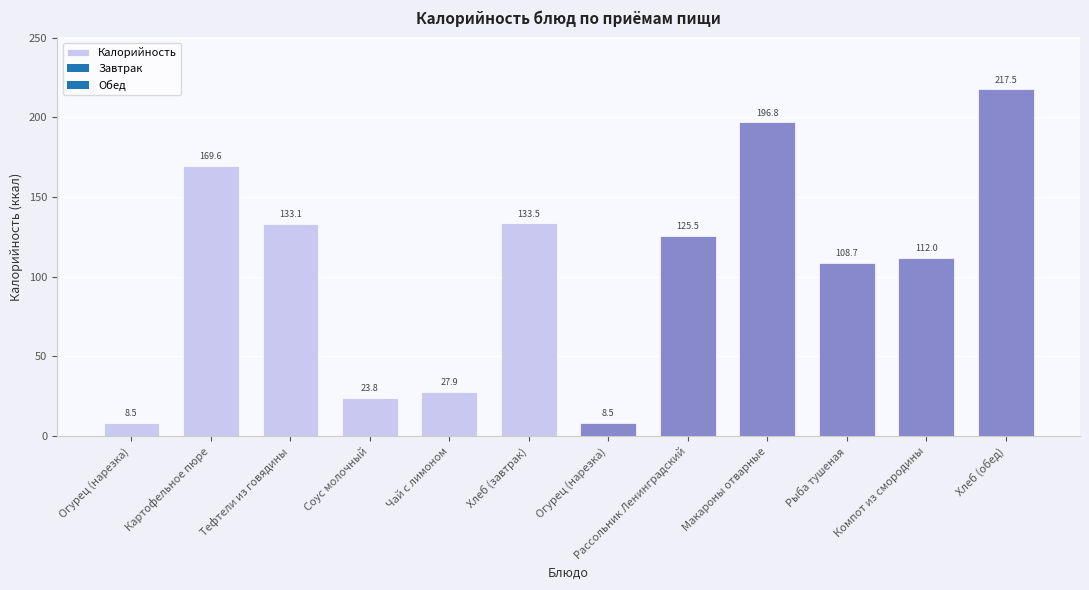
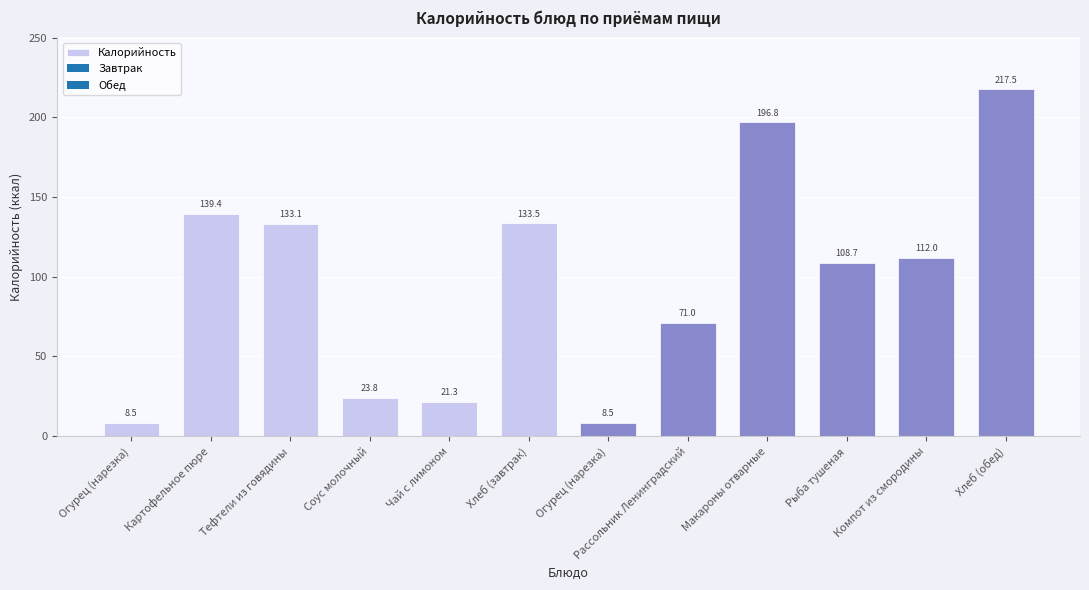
Картофельное пюре: 169.6 -> 139.4
Чай с лимоном: 27.9 -> 21.3
Рассольник Ленинградский: 125.5 -> 71.0
